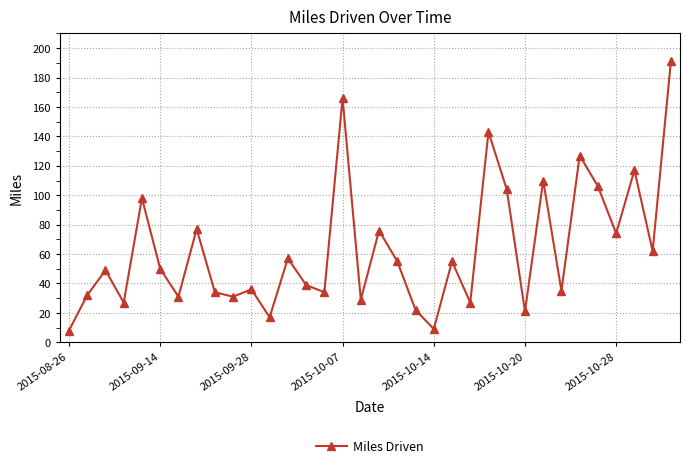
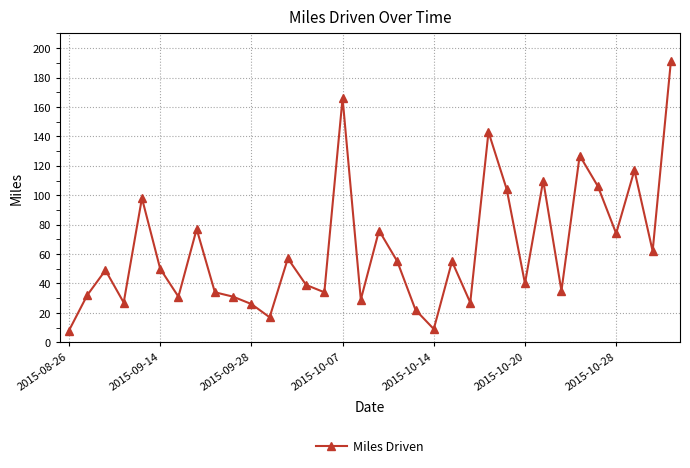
2015-09-28: 36 -> 26
2015-10-20: 21 -> 40
